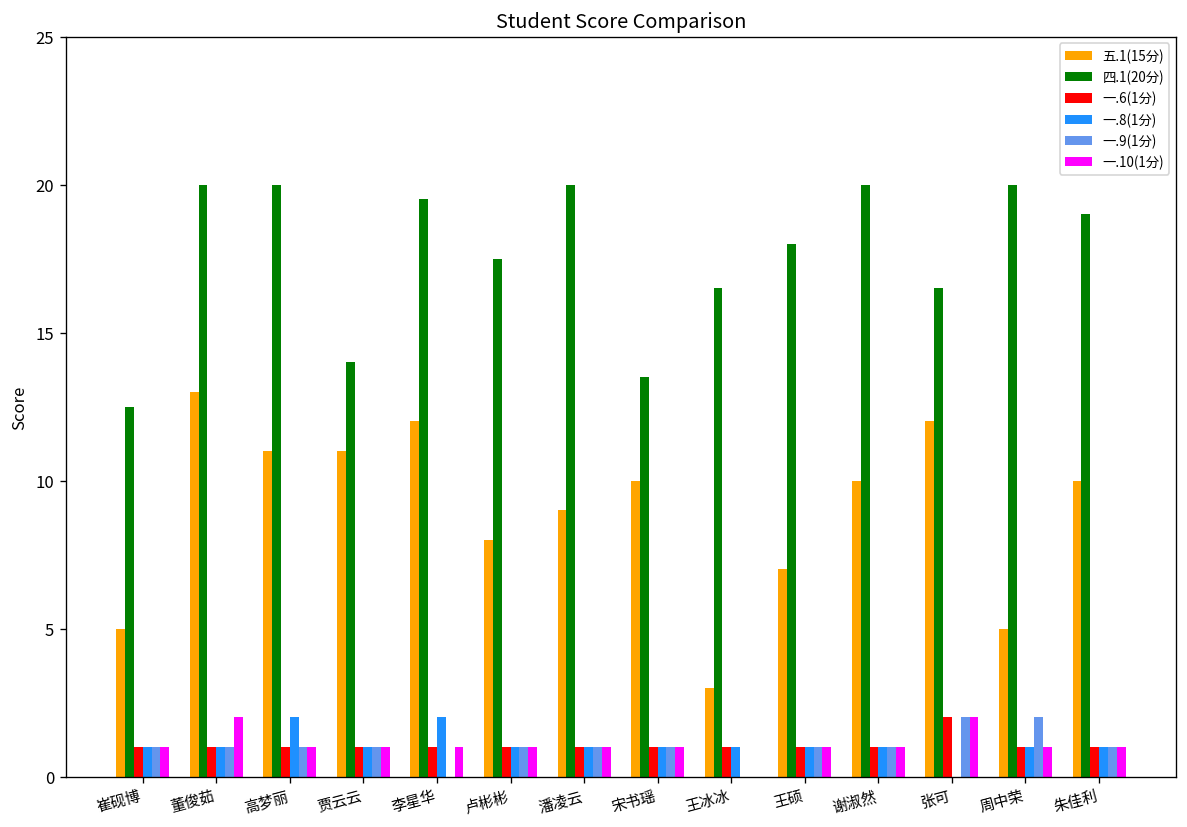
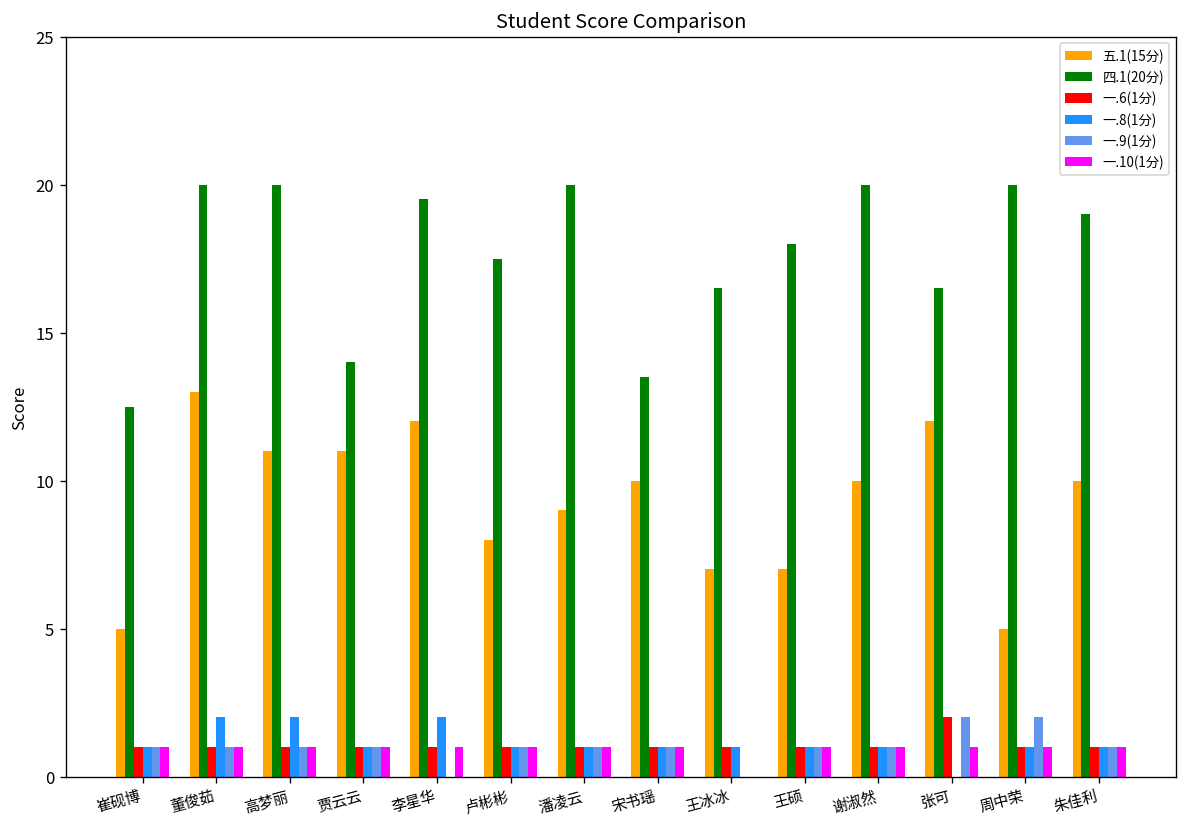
一.8(1分), 董俊茹: 1 -> 2
一.10(1分), 董俊茹: 2 -> 1
五.1(15分), 王冰冰: 3 -> 7
一.10(1分), 张可: 2 -> 1
